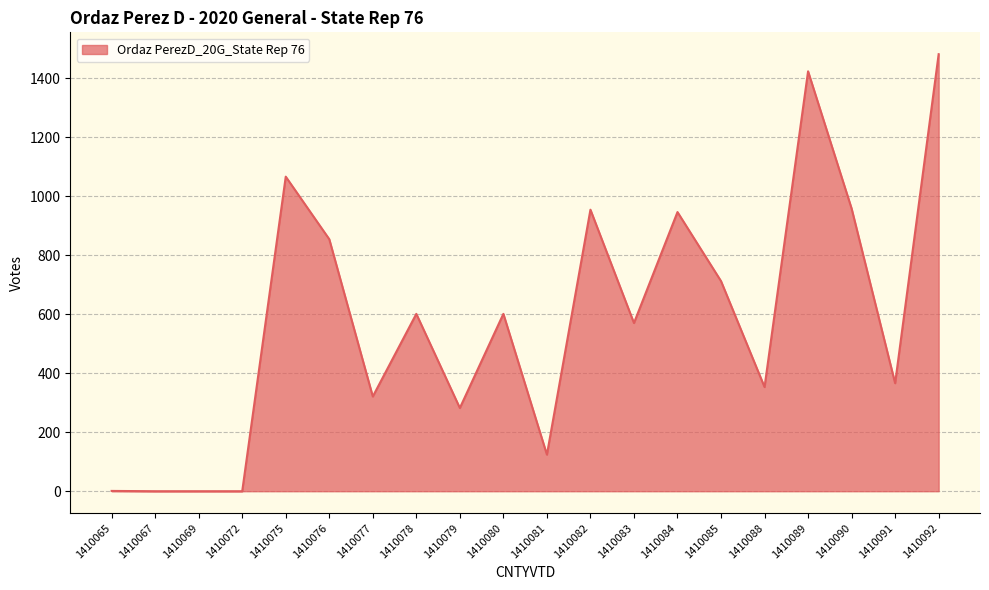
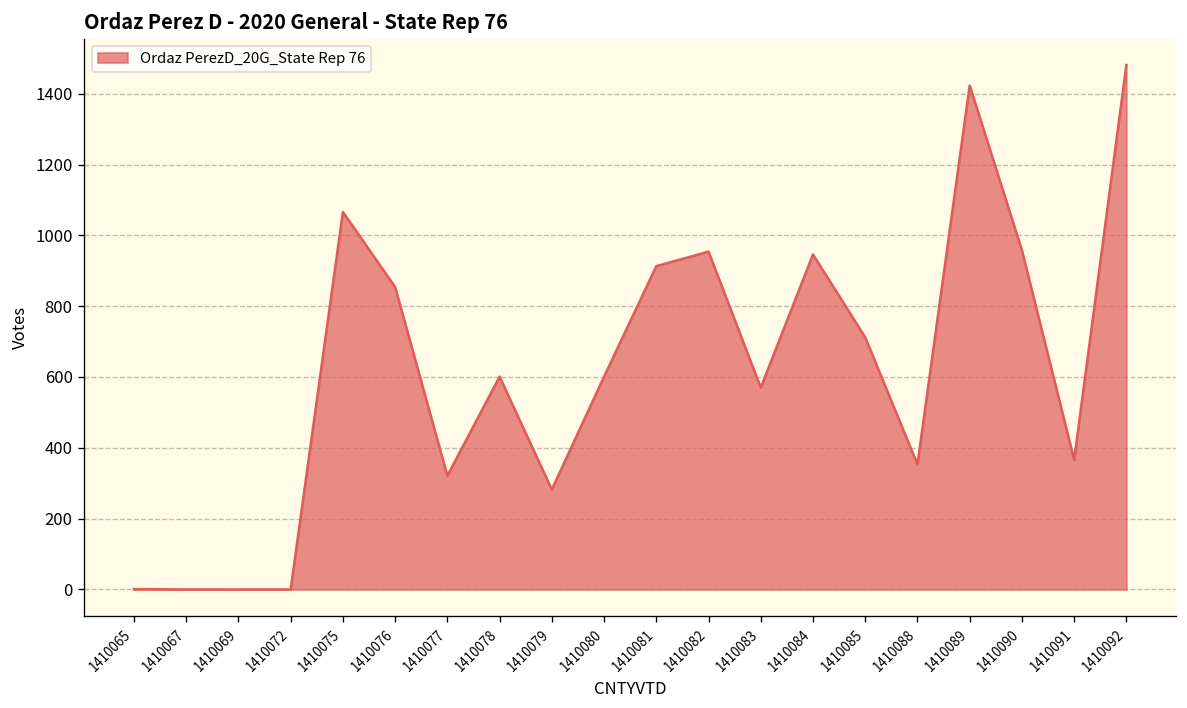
1410081: 120 -> 910
